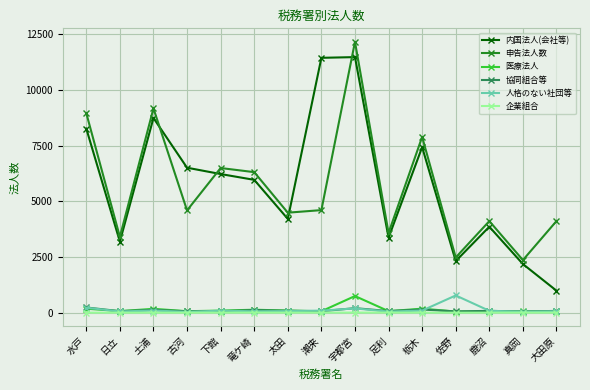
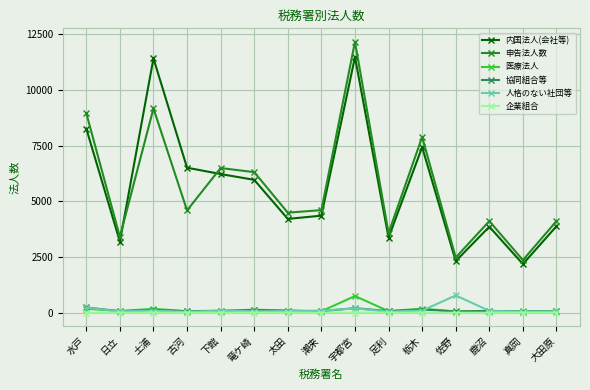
内国法人(会社等), 土浦: 8700 -> 11400
内国法人(会社等), 潮来: 11400 -> 4400
内国法人(会社等), 大田原: 1000 -> 3900
